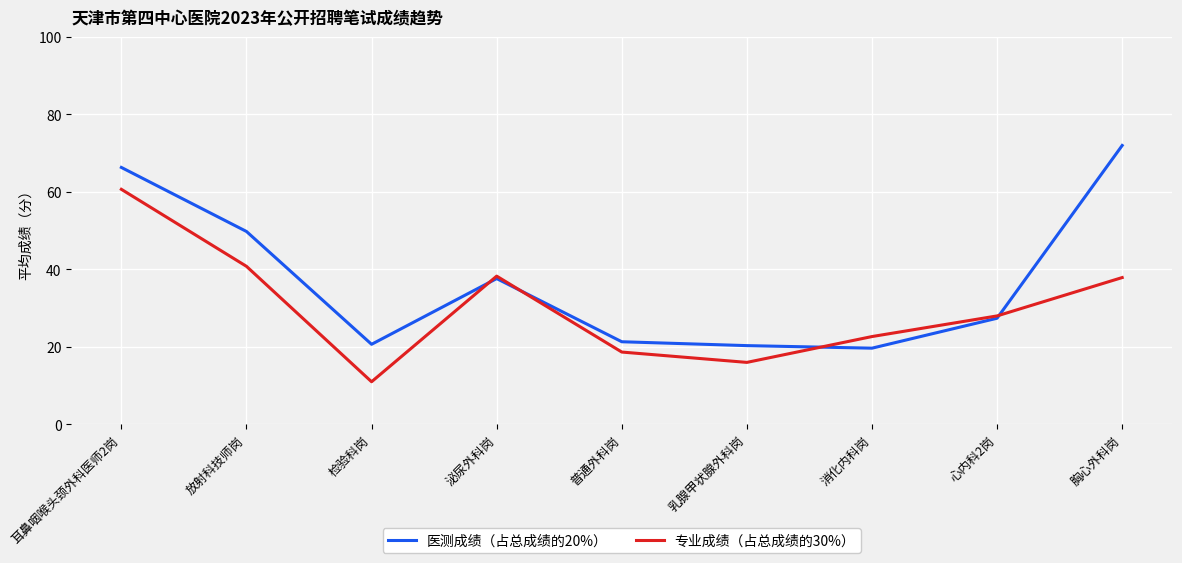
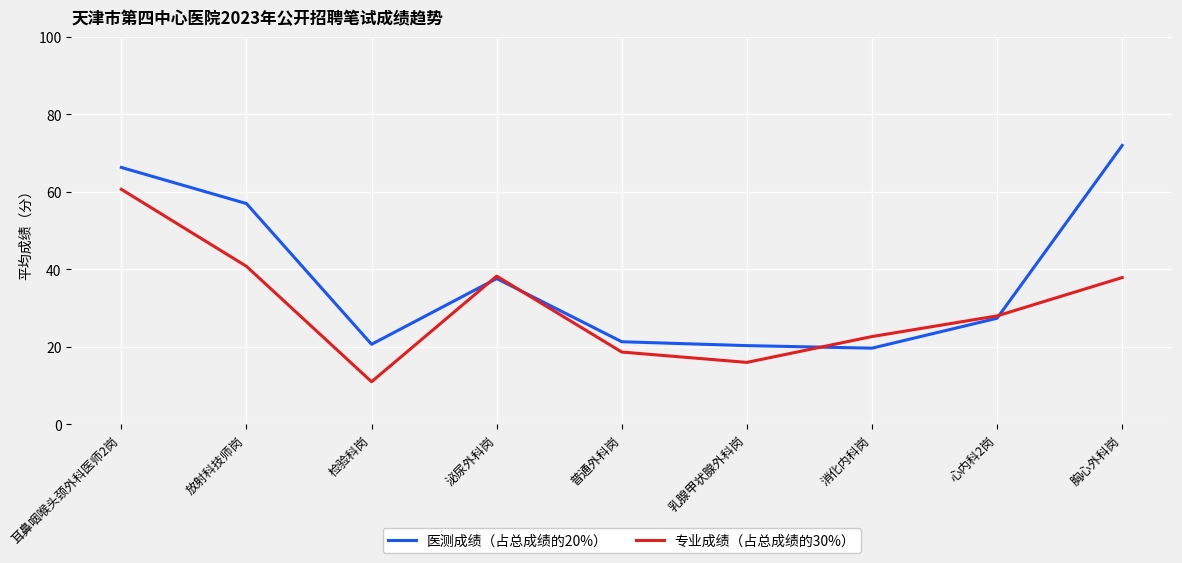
医测成绩（占总成绩的20%）, 放射科技师岗: 50 -> 57
